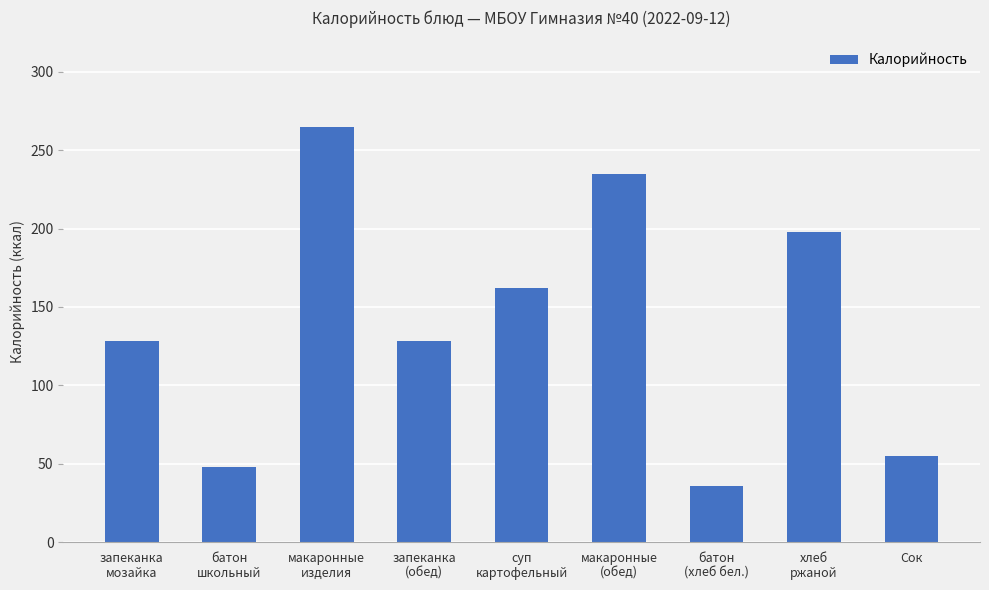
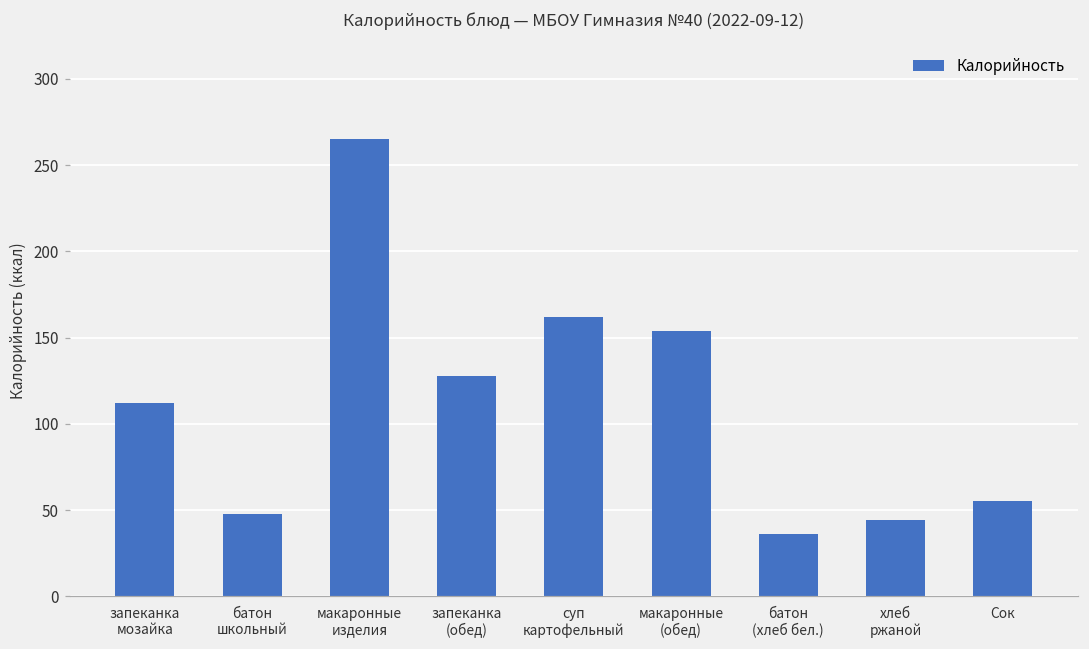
запеканка мозайка: 128 -> 112
макаронные (обед): 235 -> 154
хлеб ржаной: 198 -> 44
